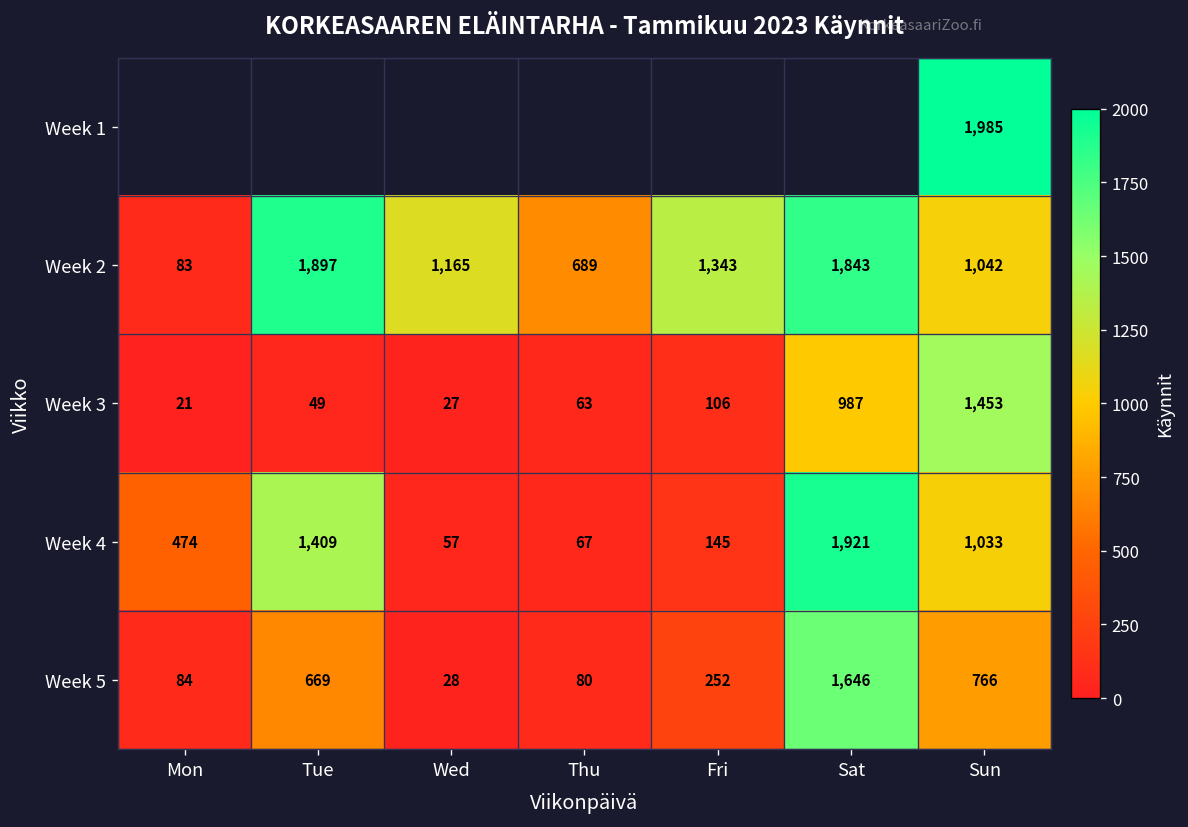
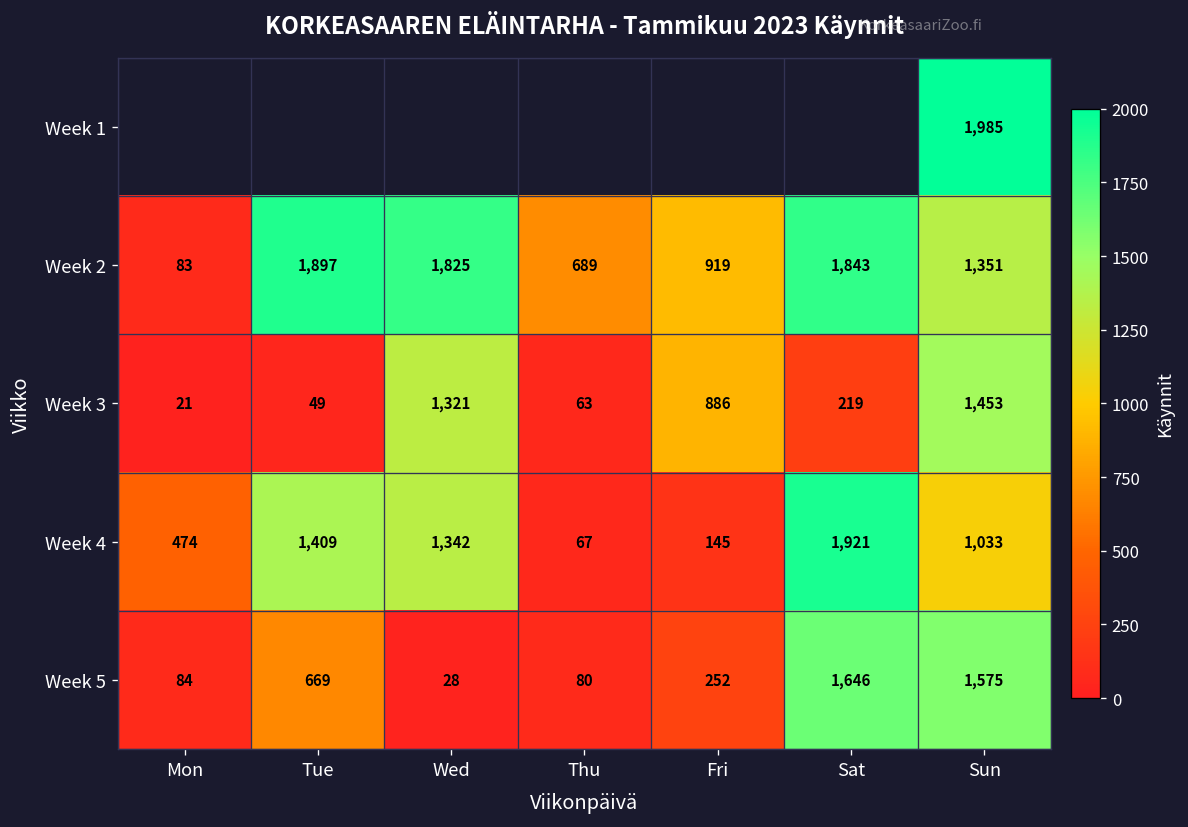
Week 2, Wed: 1,165 -> 1,825
Week 2, Fri: 1,343 -> 919
Week 2, Sun: 1,042 -> 1,351
Week 3, Wed: 27 -> 1,321
Week 3, Fri: 106 -> 886
Week 3, Sat: 987 -> 219
Week 4, Wed: 57 -> 1,342
Week 5, Sun: 766 -> 1,575
